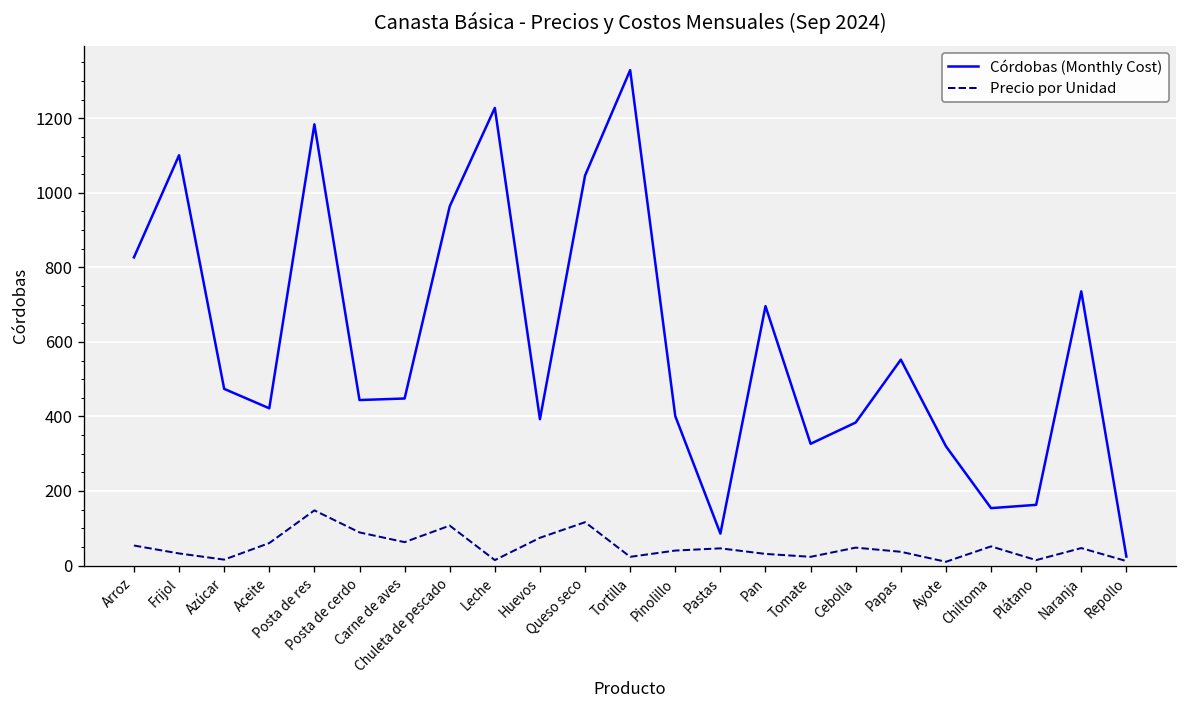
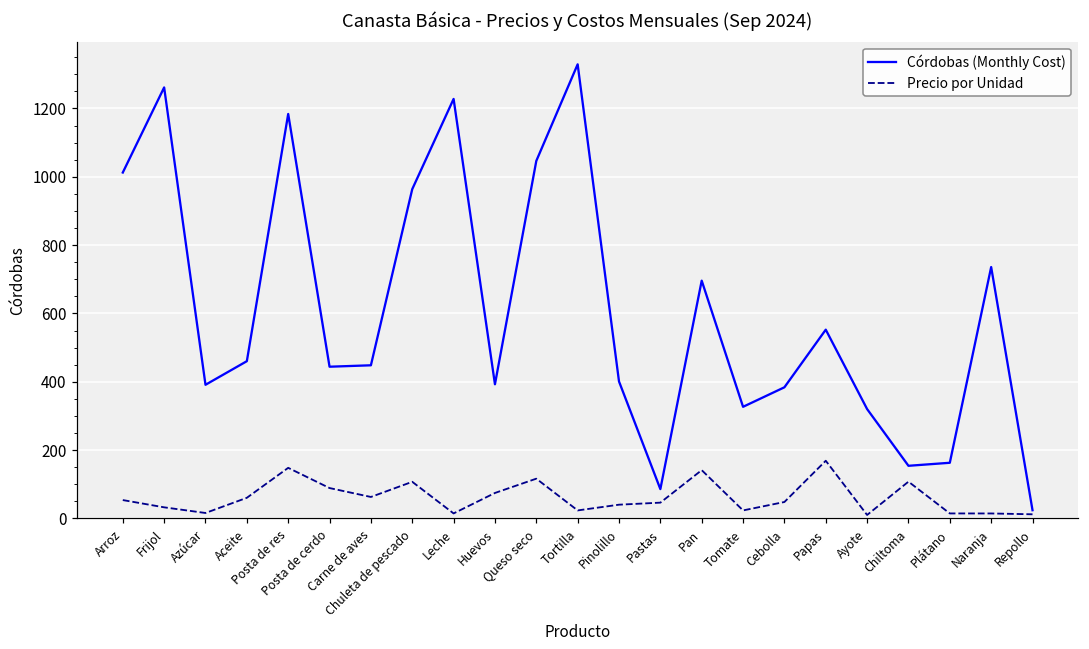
Córdobas (Monthly Cost), Arroz: 830 -> 1010
Córdobas (Monthly Cost), Frijol: 1100 -> 1260
Córdobas (Monthly Cost), Azúcar: 470 -> 390
Córdobas (Monthly Cost), Aceite: 420 -> 460
Precio por Unidad, Pan: 30 -> 140
Precio por Unidad, Papas: 40 -> 170
Precio por Unidad, Chiltoma: 50 -> 110
Precio por Unidad, Naranja: 50 -> 10
